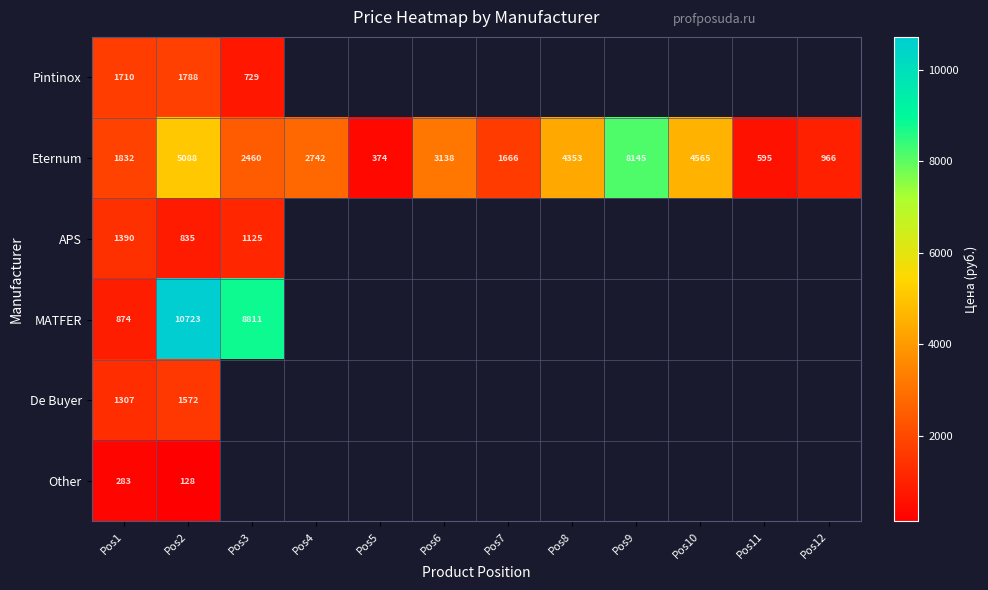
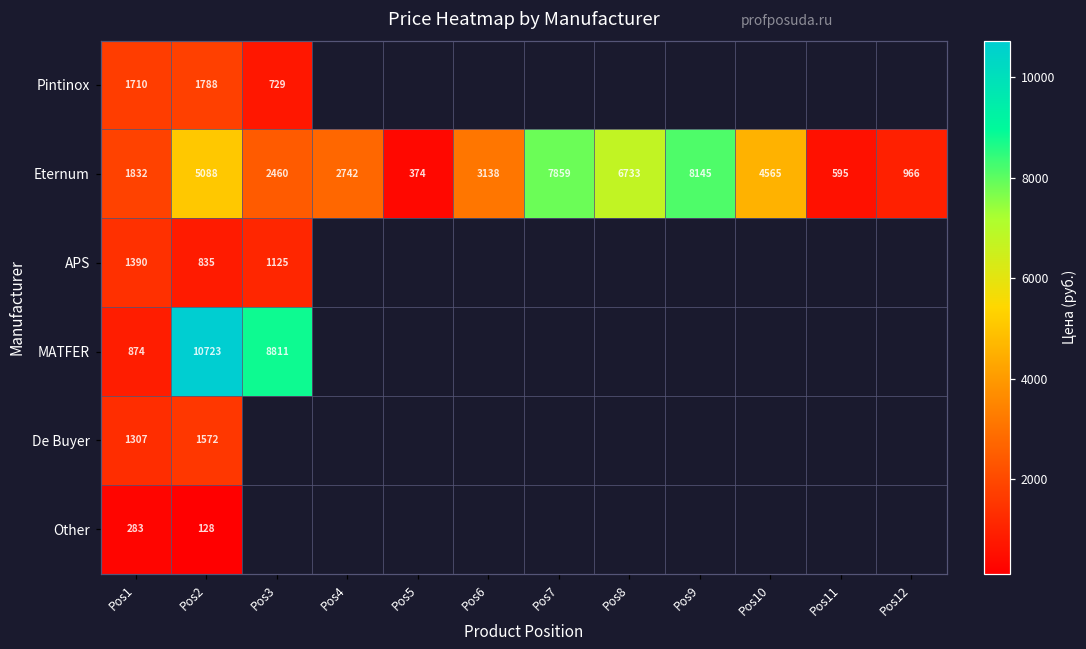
Eternum, Pos7: 1666 -> 7859
Eternum, Pos8: 4353 -> 6733
